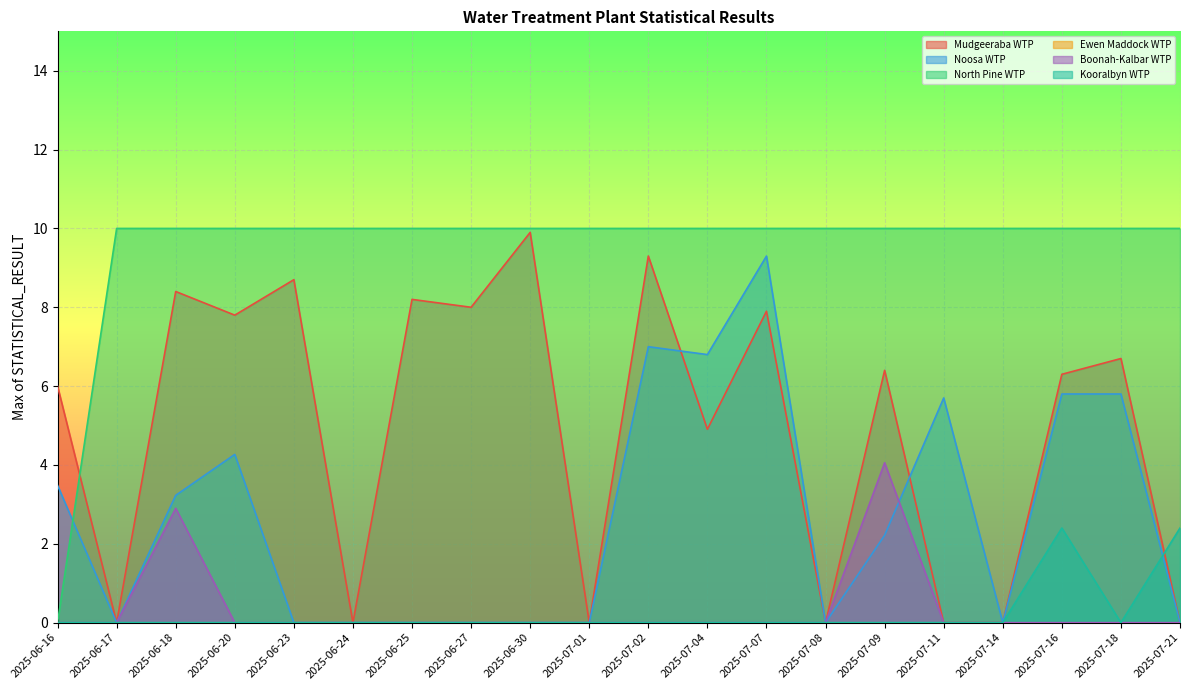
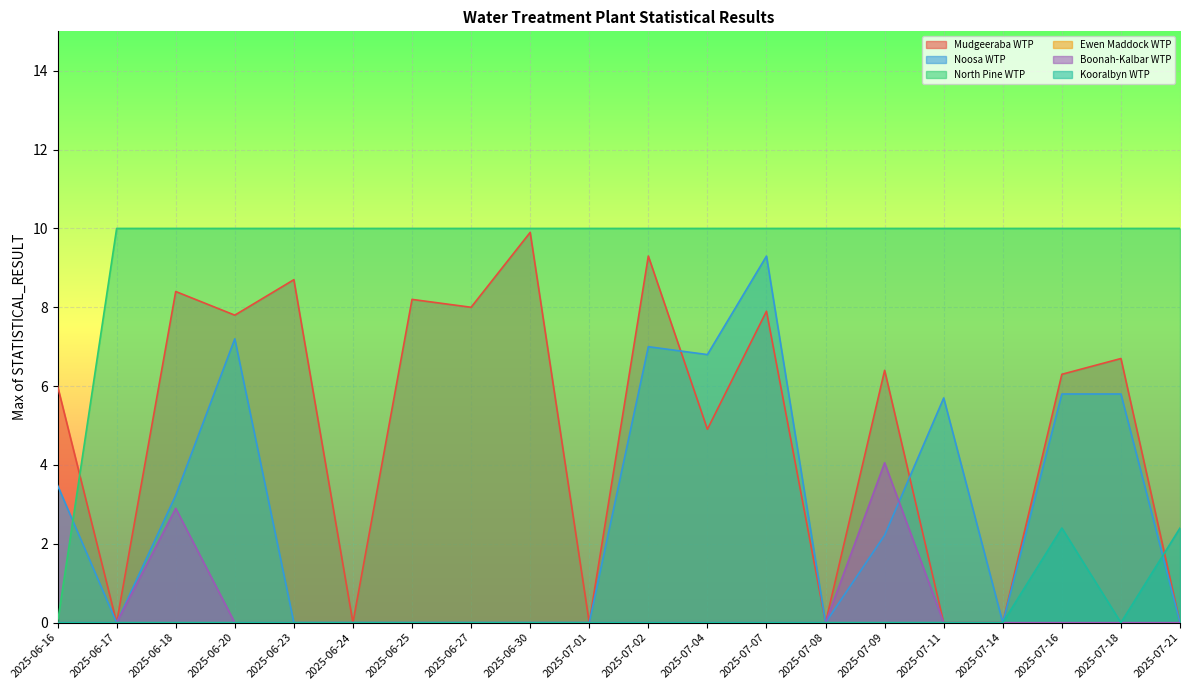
Noosa WTP, 2025-06-20: 4.3 -> 7.2
